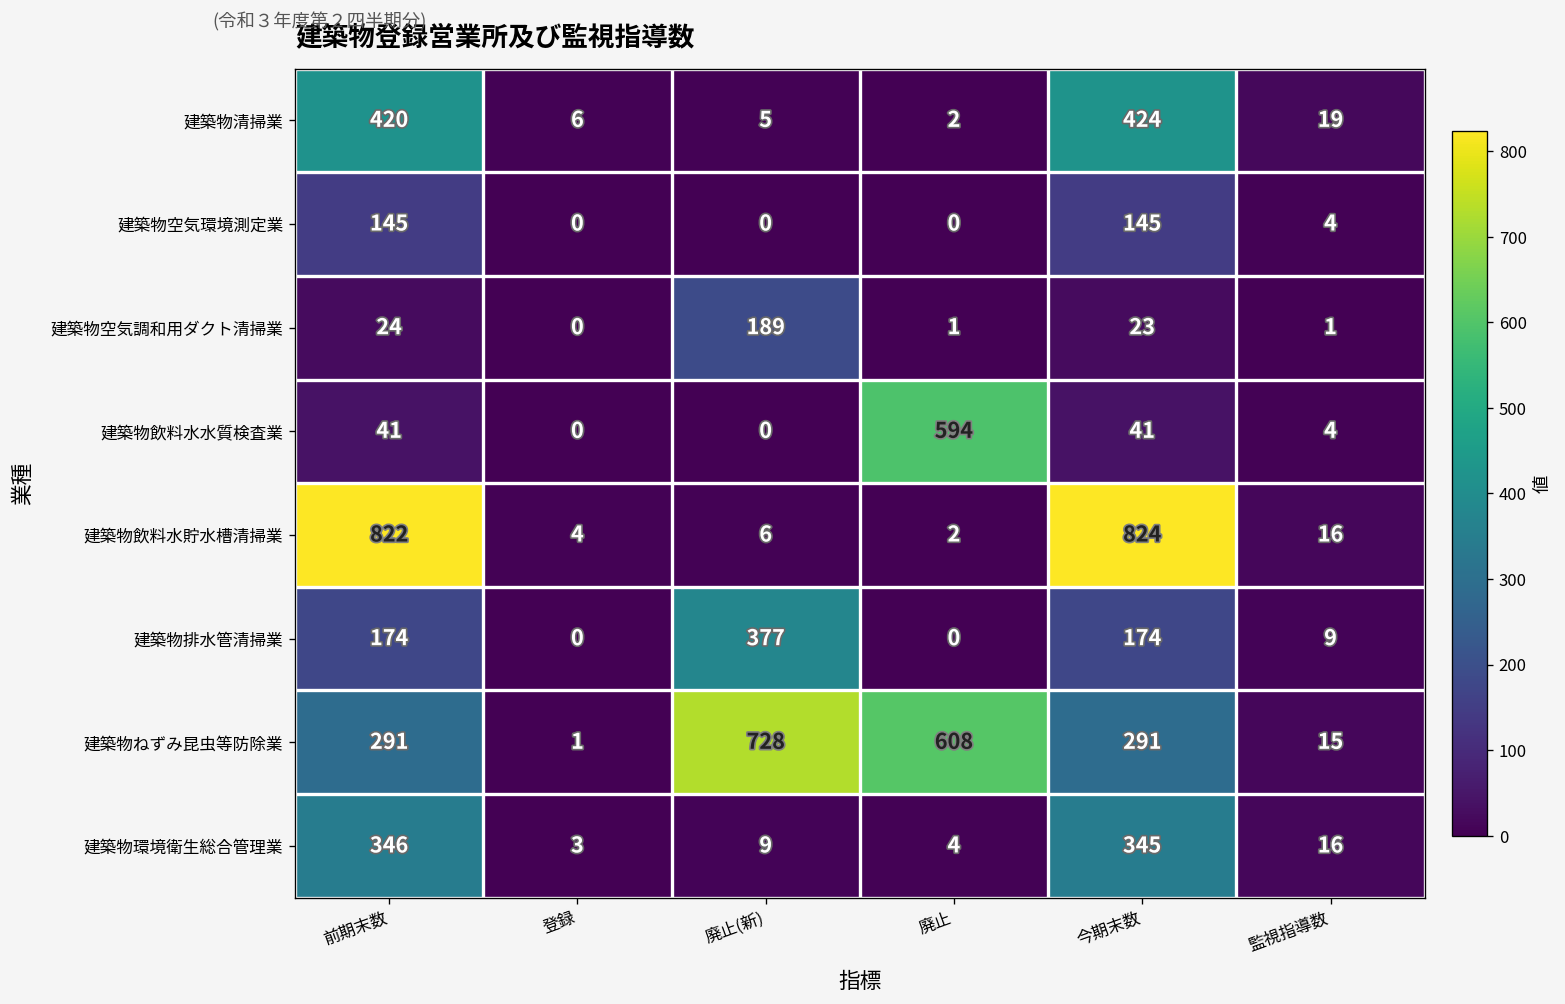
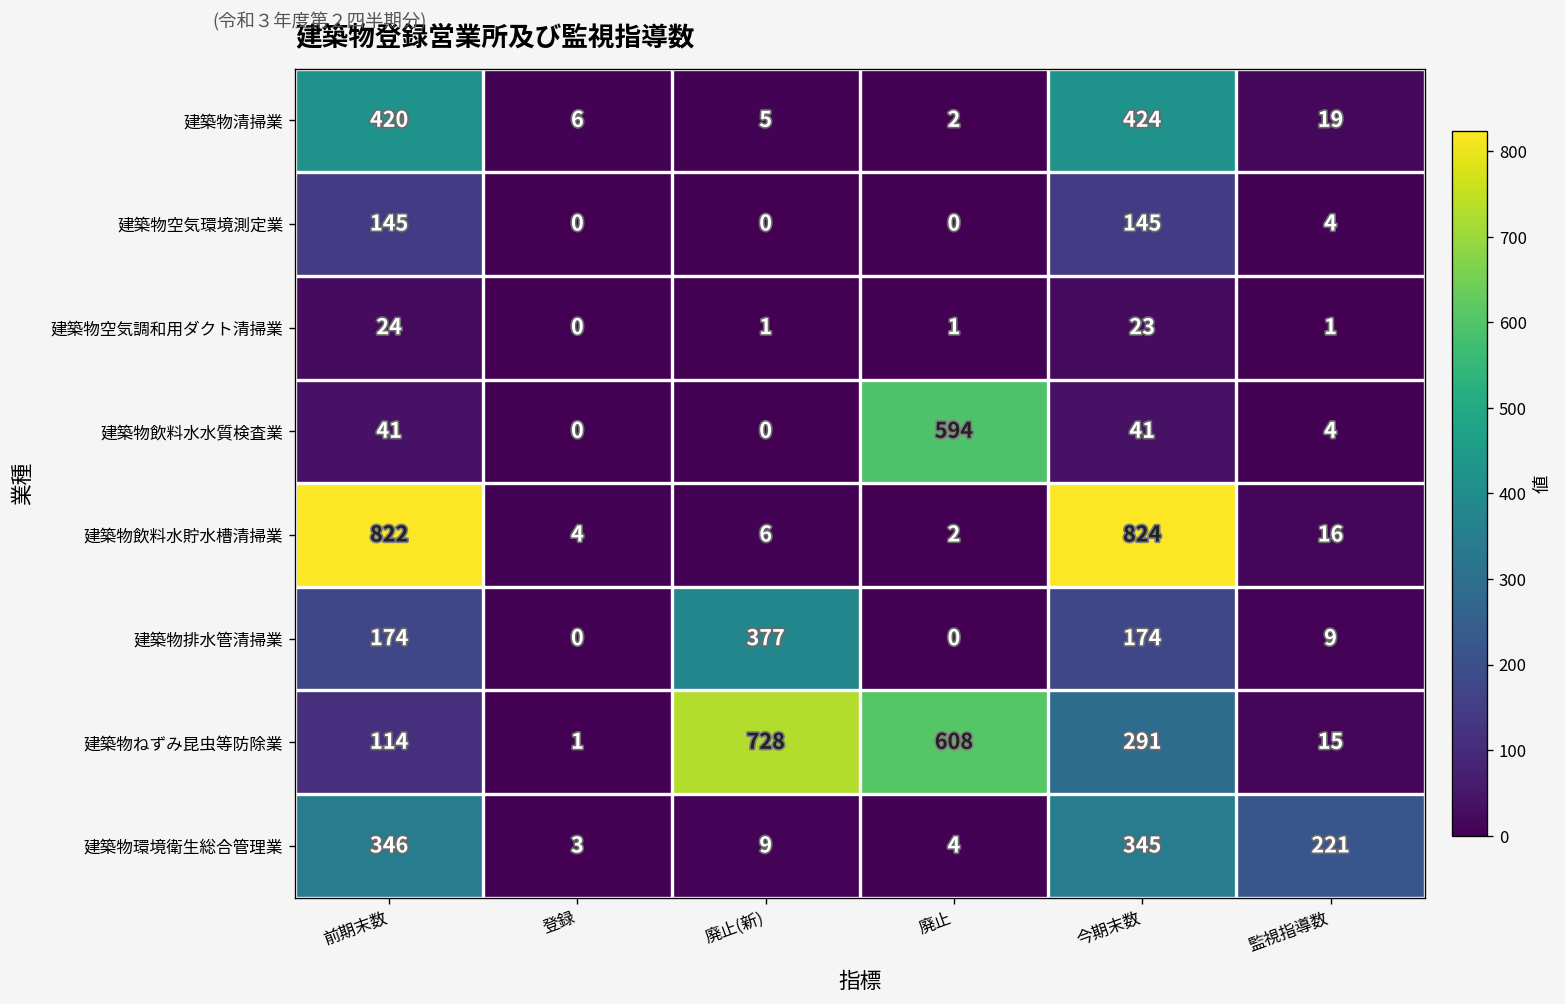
建築物空気調和用ダクト清掃業, 廃止(新): 189 -> 1
建築物ねずみ昆虫等防除業, 前期末数: 291 -> 114
建築物環境衛生総合管理業, 監視指導数: 16 -> 221
